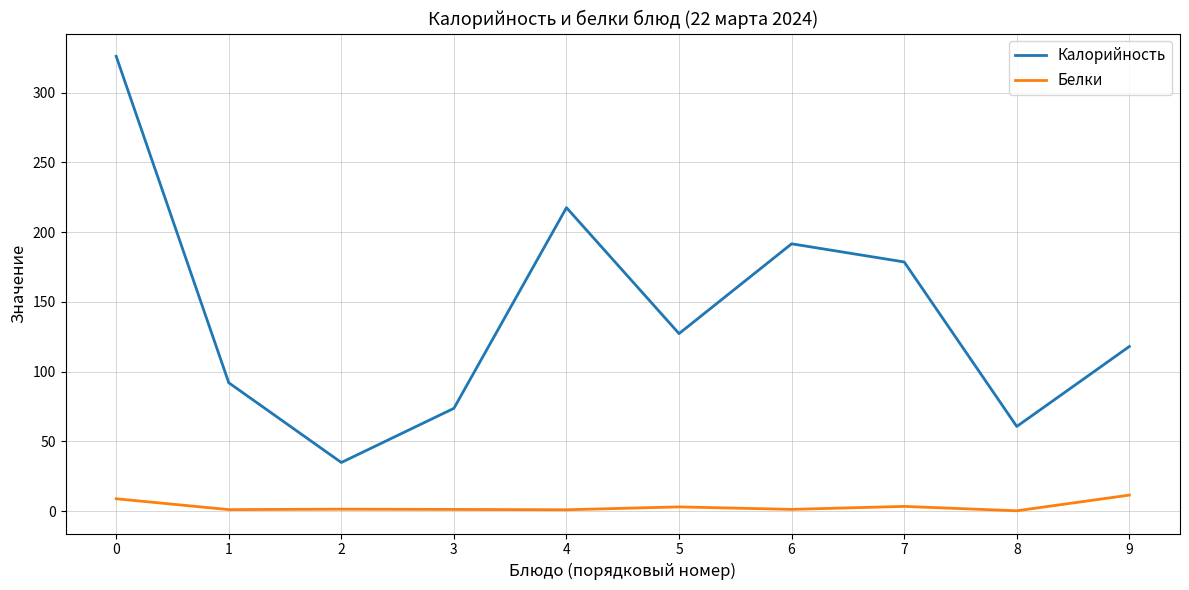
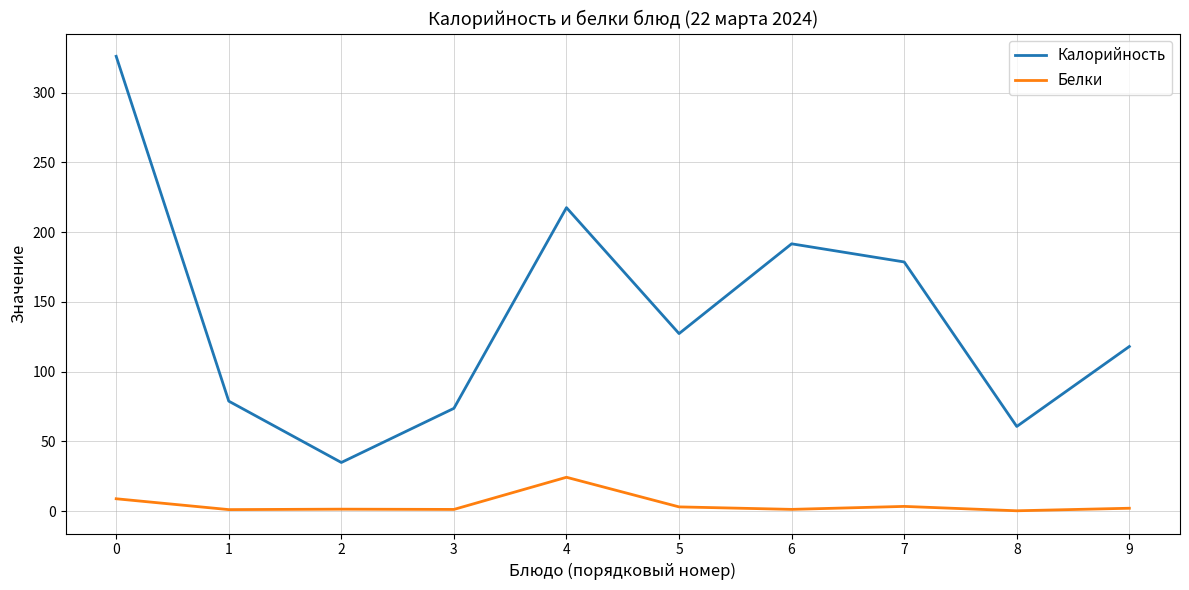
Калорийность, 1: 92 -> 79
Белки, 4: 1 -> 24
Белки, 9: 11 -> 2
